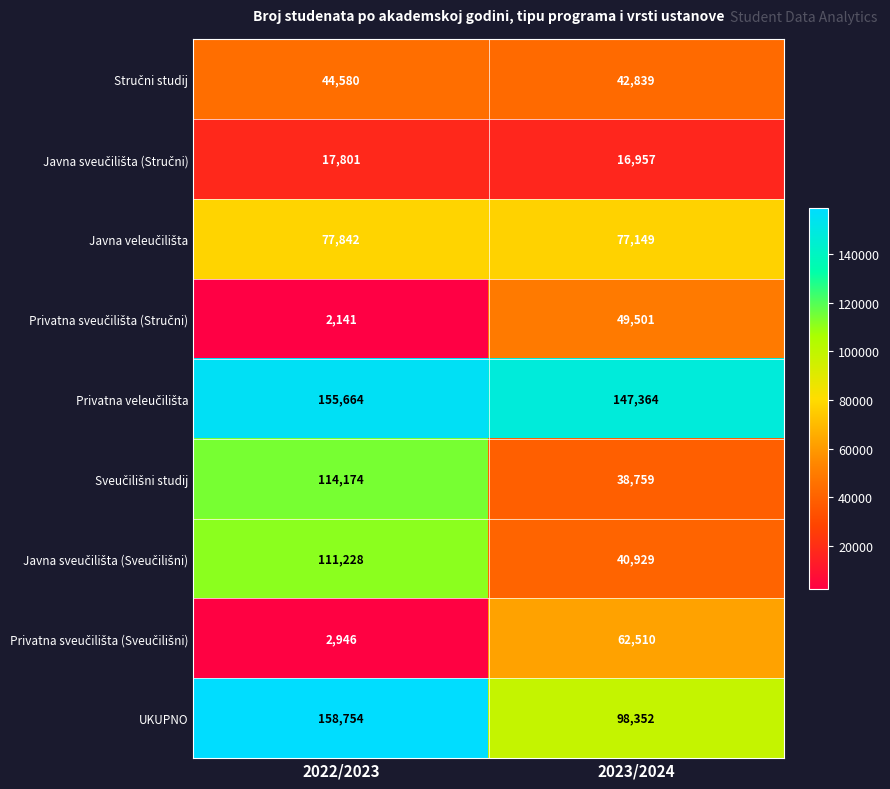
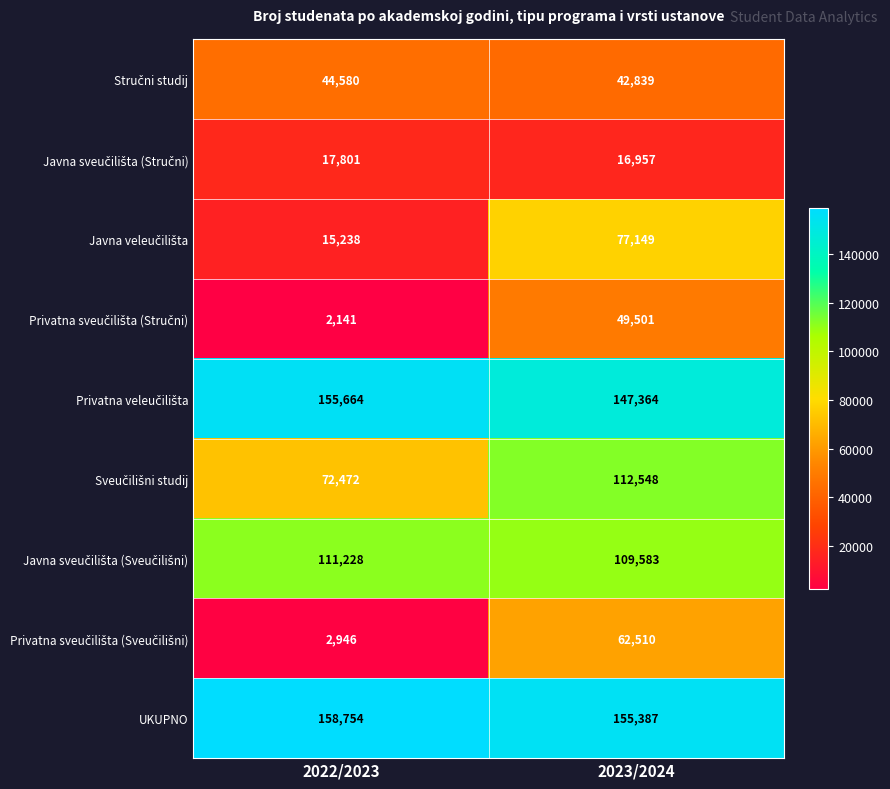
Javna veleučilišta, 2022/2023: 77,842 -> 15,238
Sveučilišni studij, 2022/2023: 114,174 -> 72,472
Sveučilišni studij, 2023/2024: 38,759 -> 112,548
Javna sveučilišta (Sveučilišni), 2023/2024: 40,929 -> 109,583
UKUPNO, 2023/2024: 98,352 -> 155,387
